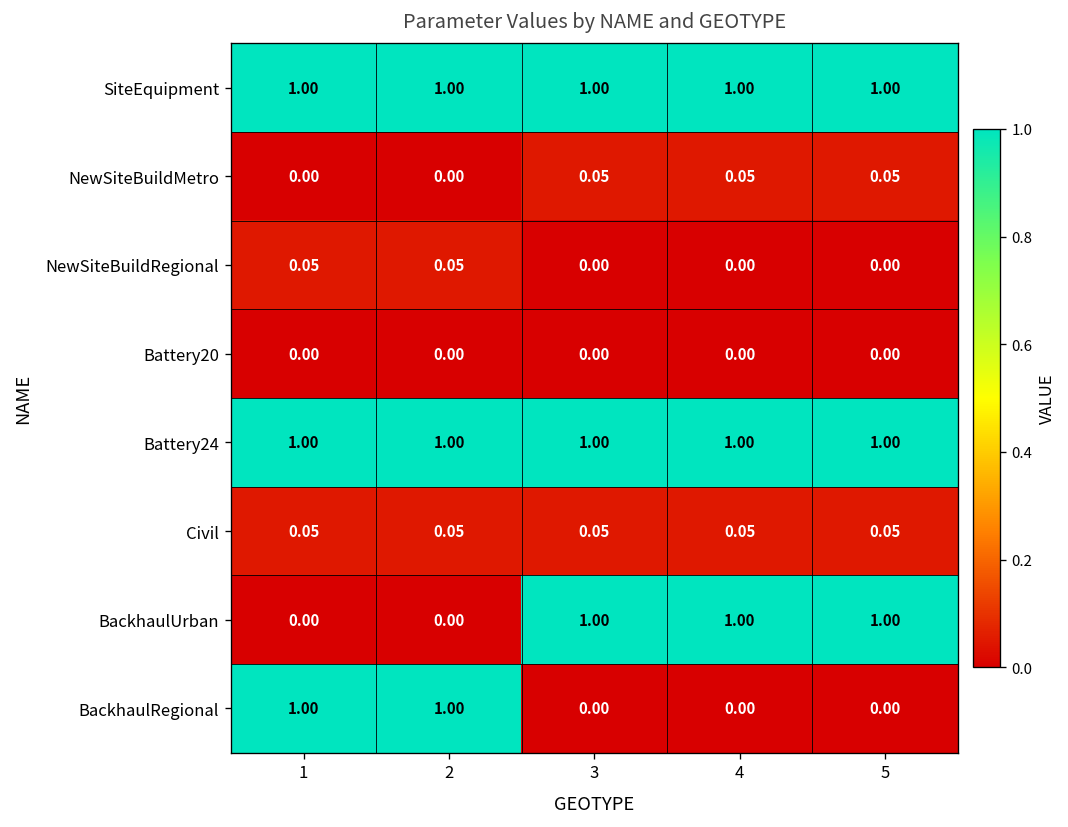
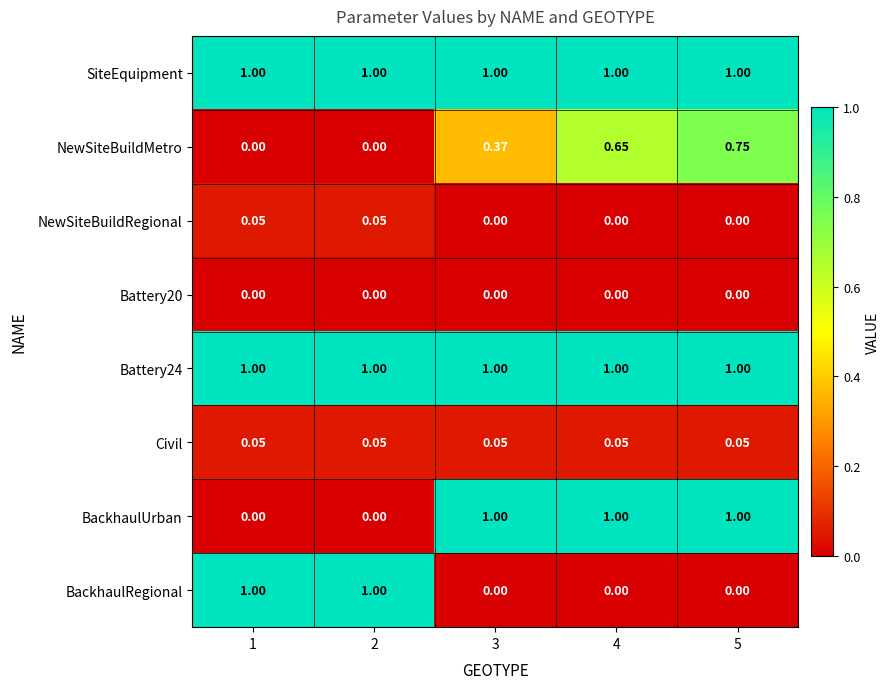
NewSiteBuildMetro, 3: 0.05 -> 0.37
NewSiteBuildMetro, 4: 0.05 -> 0.65
NewSiteBuildMetro, 5: 0.05 -> 0.75
